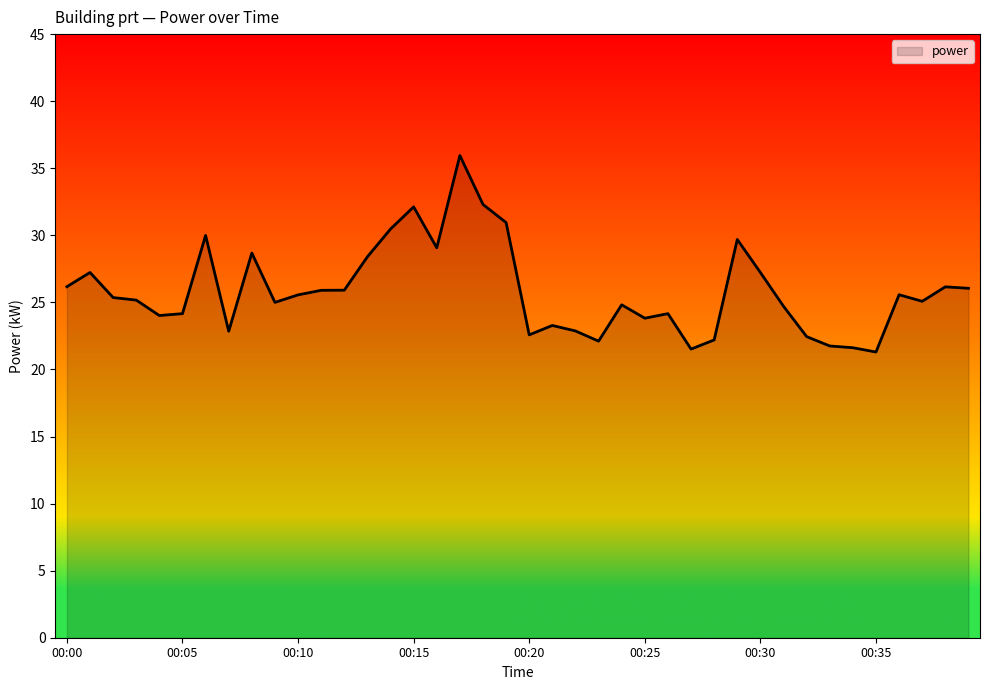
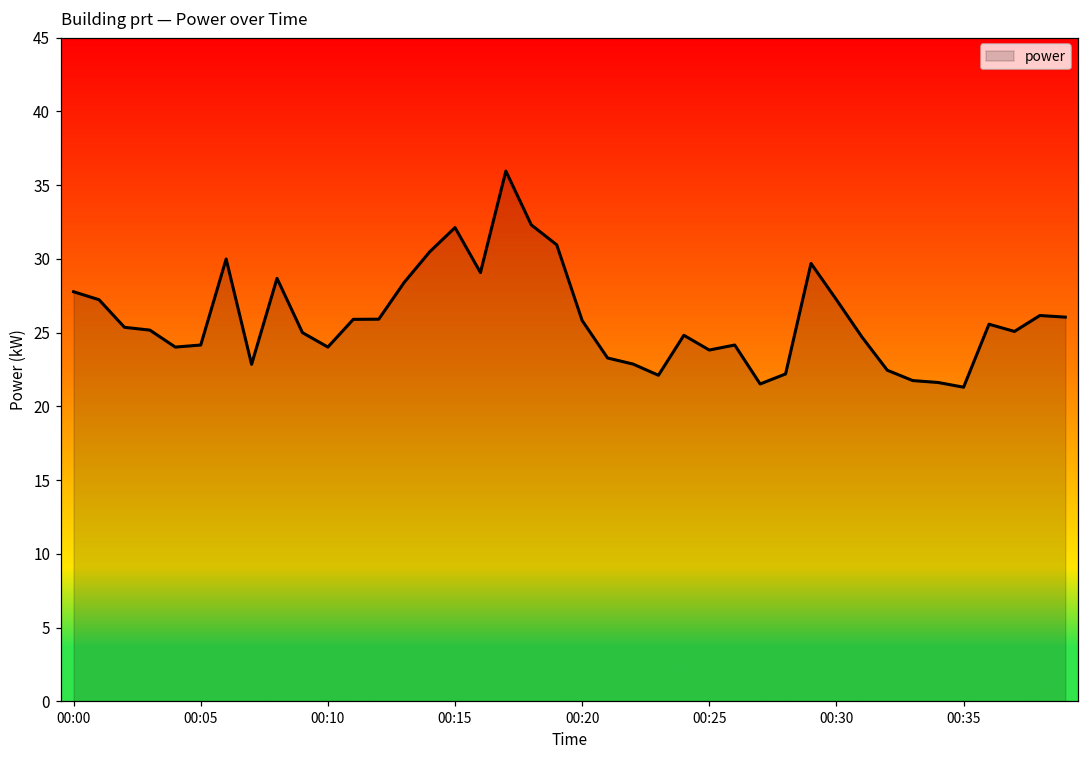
00:00: 26.2 -> 27.8
00:10: 25.6 -> 24.0
00:20: 22.6 -> 25.8
